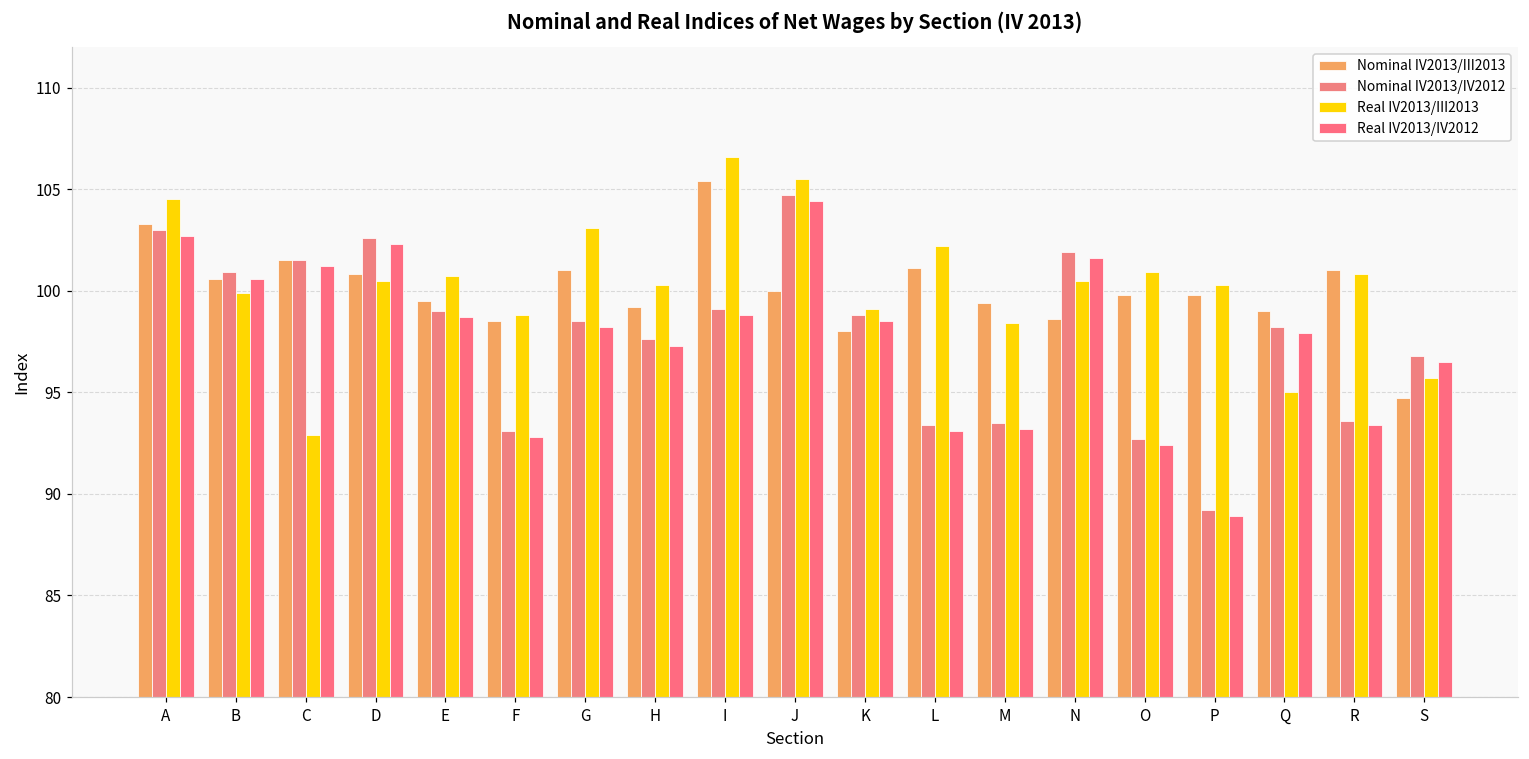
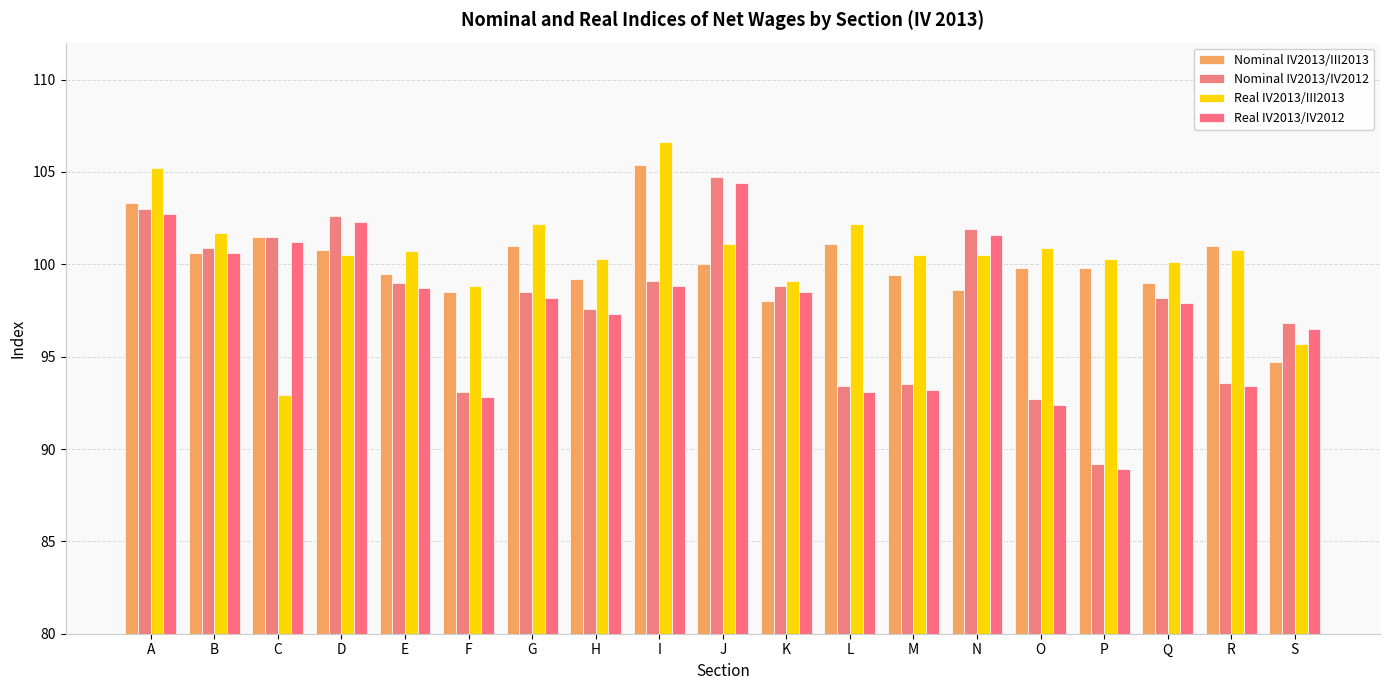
Real IV2013/III2013, A: 104.5 -> 105.2
Real IV2013/III2013, B: 99.9 -> 101.7
Real IV2013/III2013, G: 103.1 -> 102.2
Real IV2013/III2013, J: 105.5 -> 101.1
Real IV2013/III2013, M: 98.4 -> 100.5
Real IV2013/III2013, Q: 95.0 -> 100.1
